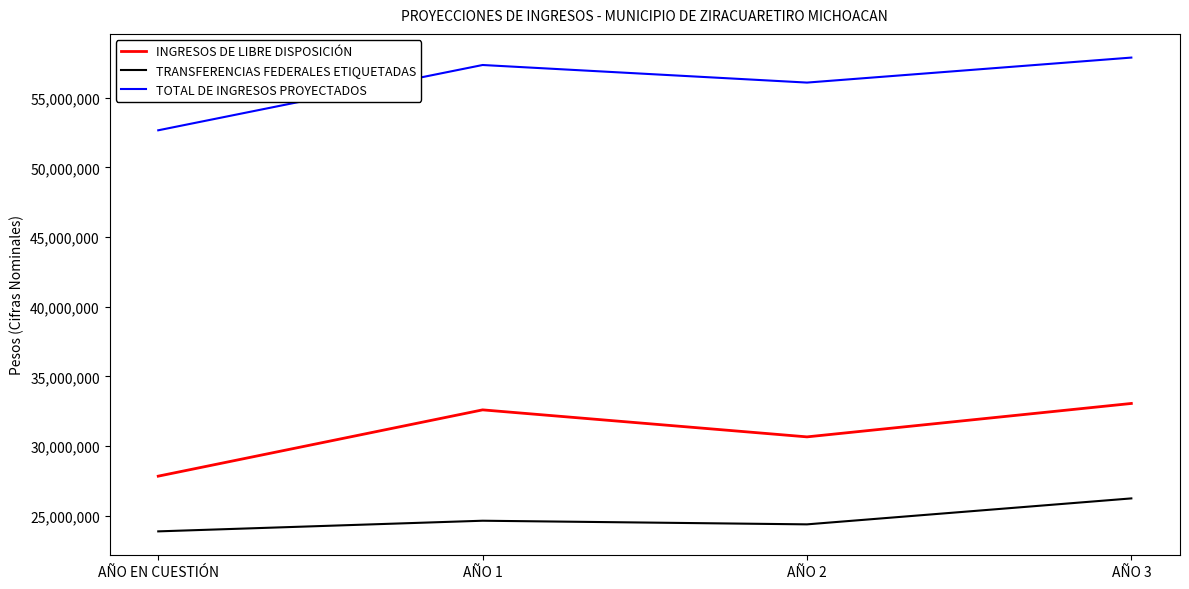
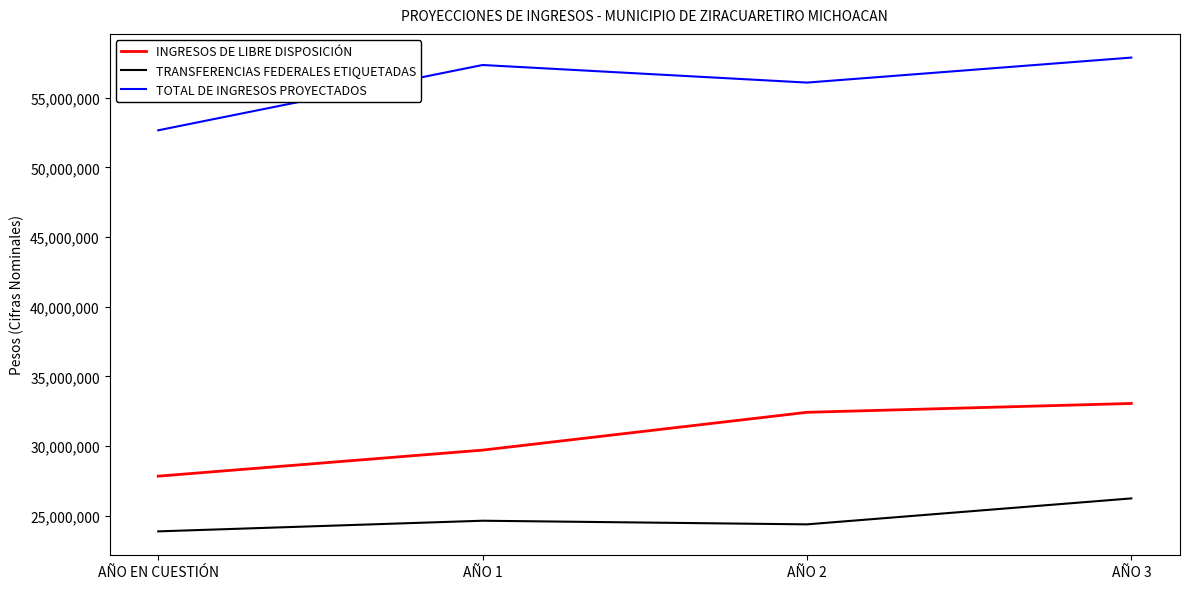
INGRESOS DE LIBRE DISPOSICIÓN, AÑO 1: 32,600,000 -> 29,700,000
INGRESOS DE LIBRE DISPOSICIÓN, AÑO 2: 30,700,000 -> 32,400,000
